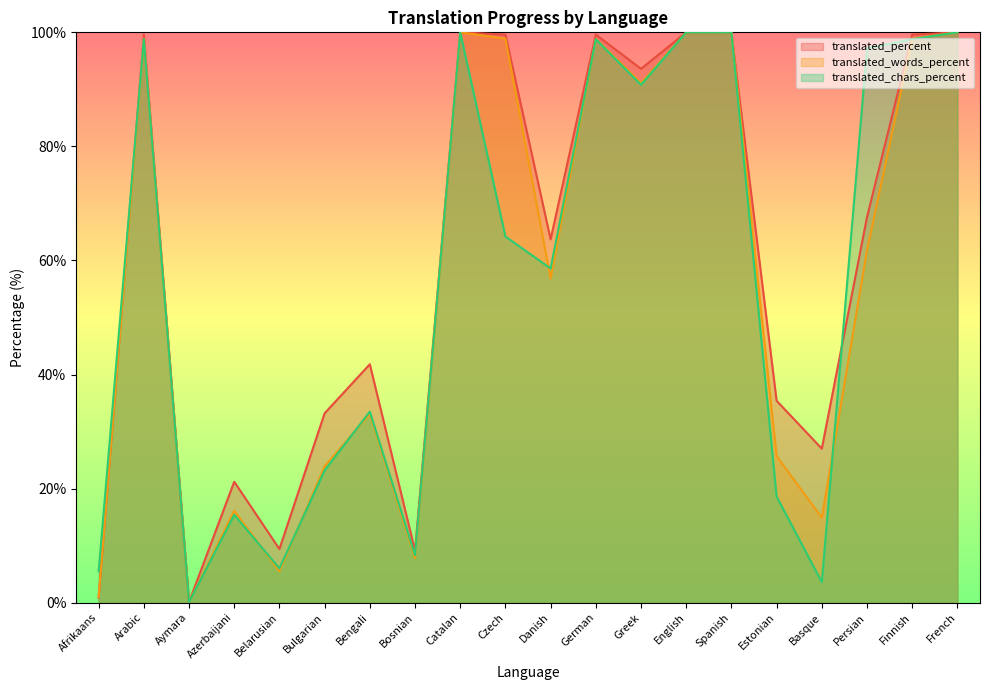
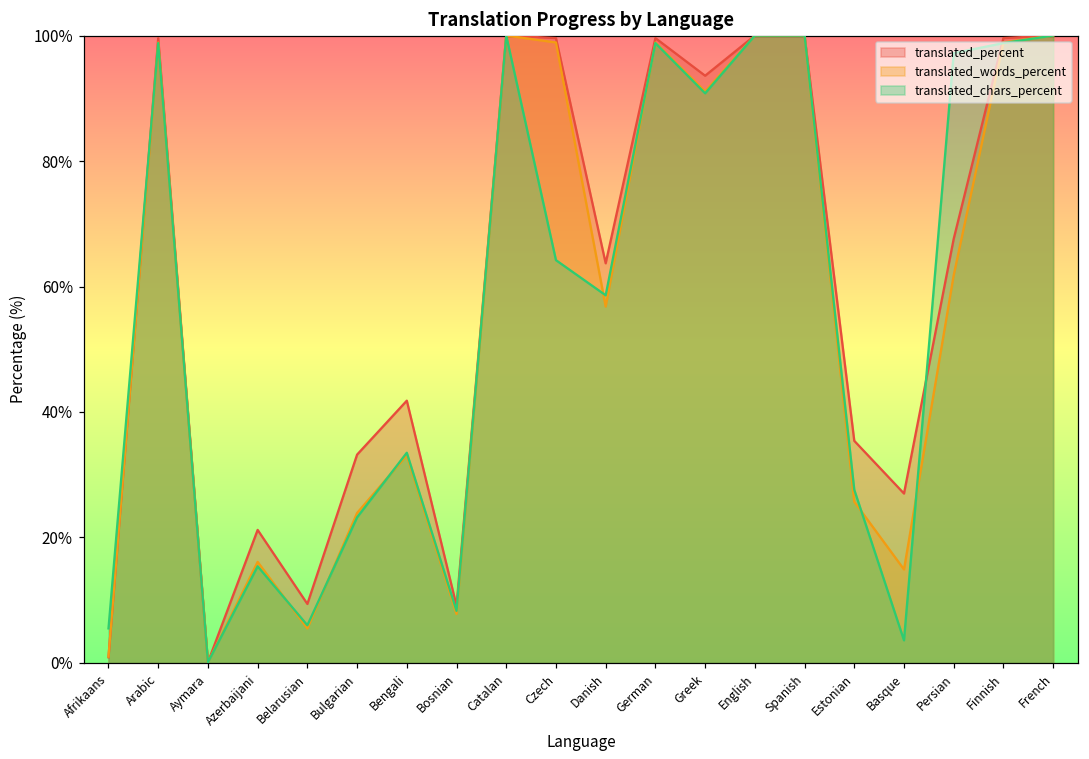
translated_chars_percent, Estonian: 19% -> 28%
